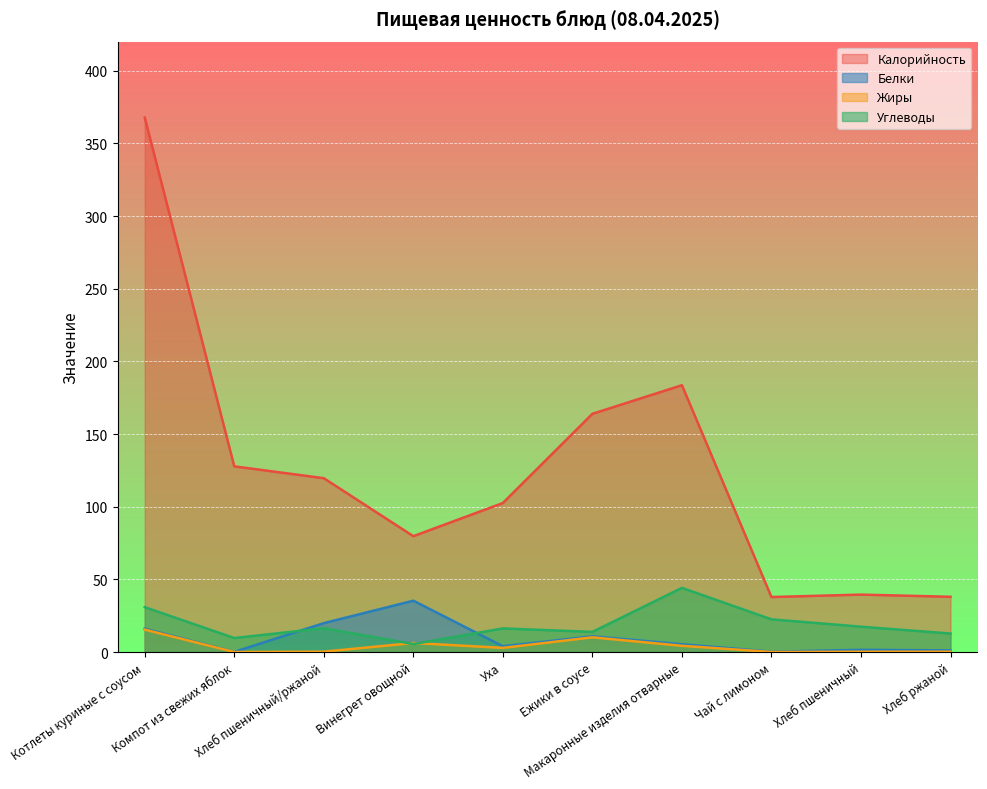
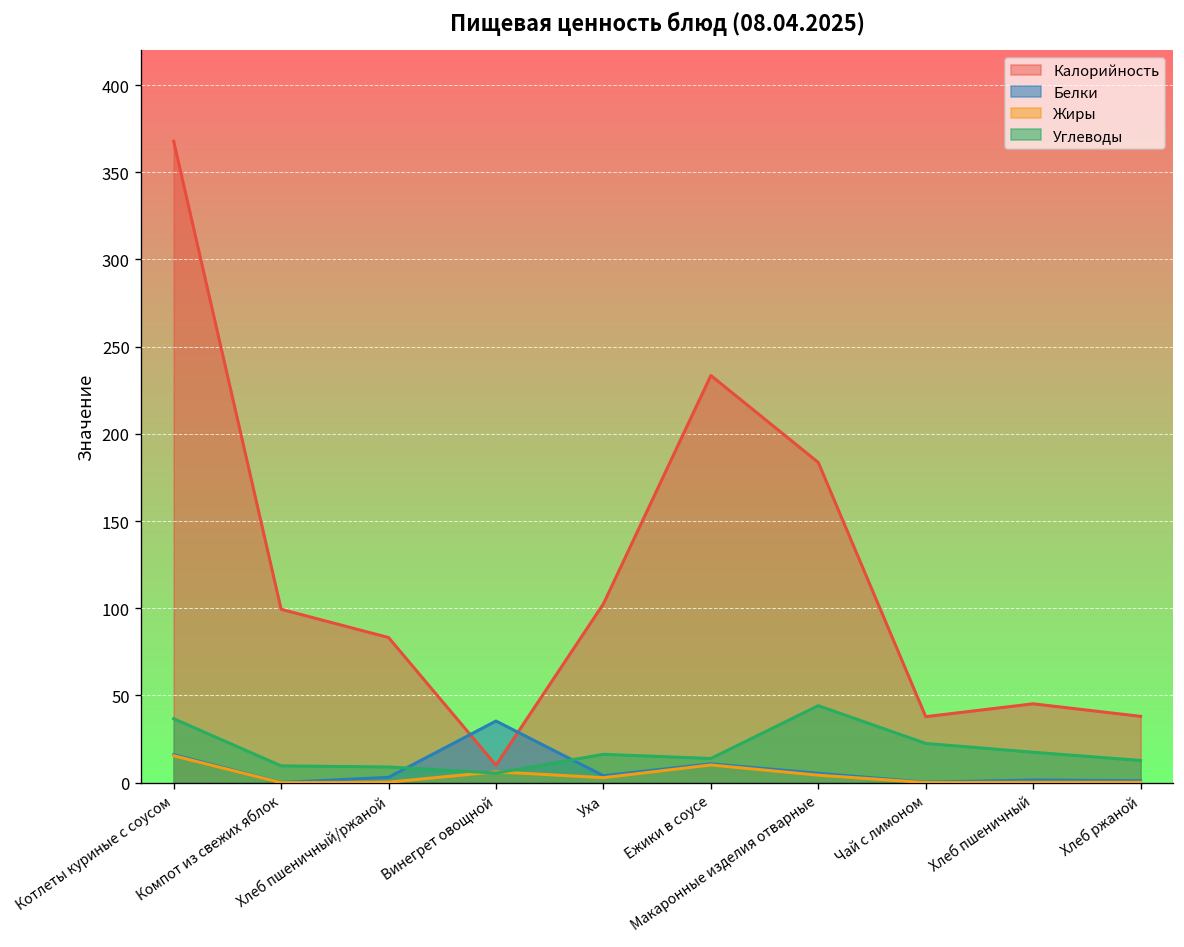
Углеводы, Котлеты куриные с соусом: 31 -> 37
Калорийность, Компот из свежих яблок: 128 -> 99
Калорийность, Хлеб пшеничный/ржаной: 120 -> 83
Белки, Хлеб пшеничный/ржаной: 20 -> 3
Углеводы, Хлеб пшеничный/ржаной: 16 -> 9
Калорийность, Винегрет овощной: 80 -> 10
Калорийность, Ежики в соусе: 164 -> 233
Калорийность, Хлеб пшеничный: 40 -> 45
